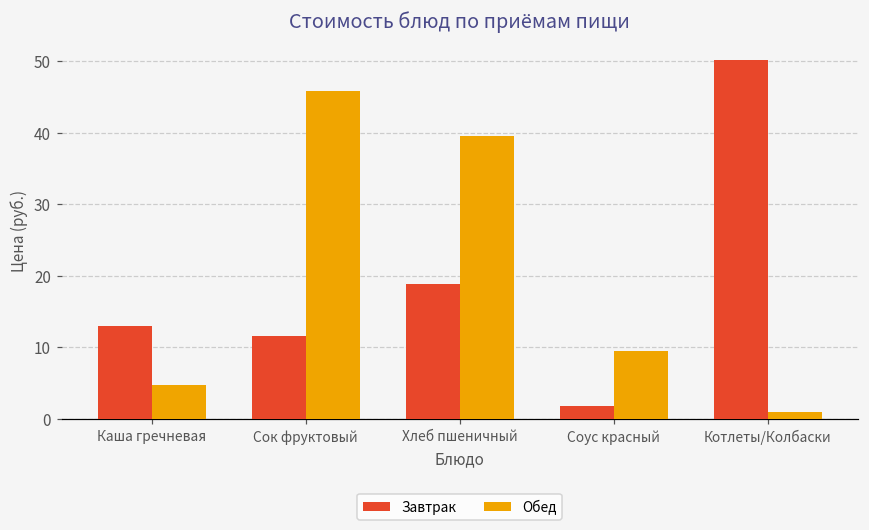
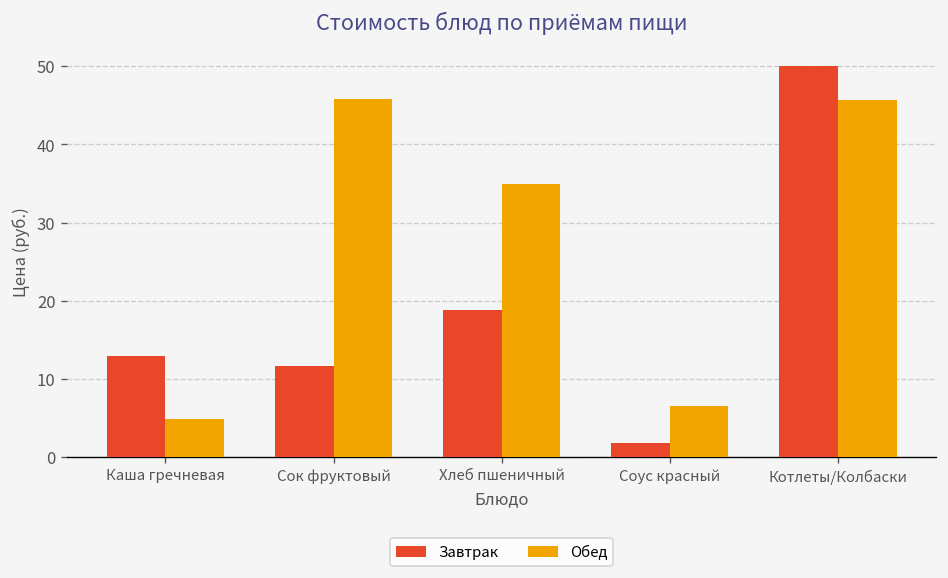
Обед, Хлеб пшеничный: 39 -> 35
Обед, Соус красный: 9 -> 6
Обед, Котлеты/Колбаски: 1 -> 46
